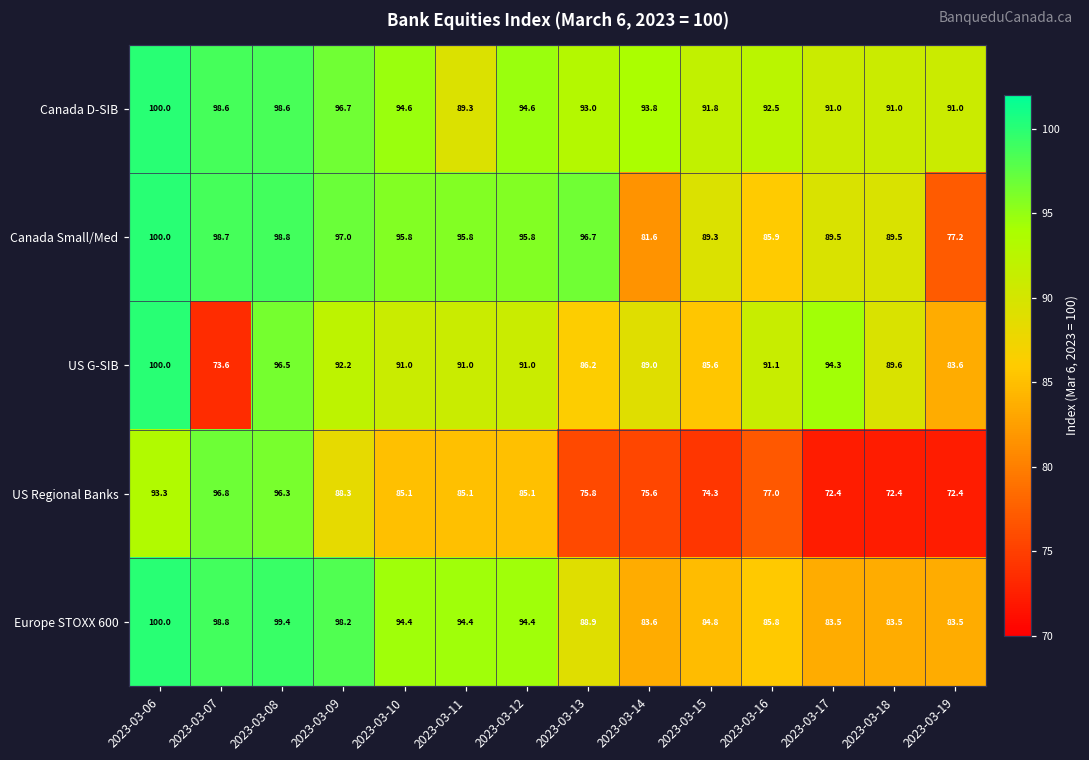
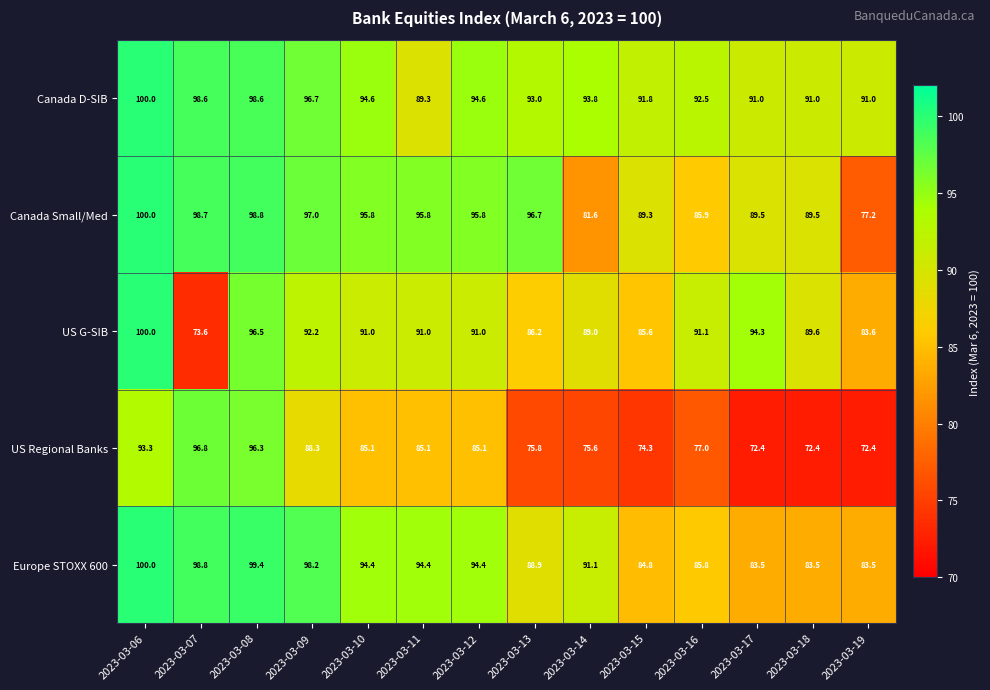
Europe STOXX 600, 2023-03-14: 83.6 -> 91.1
